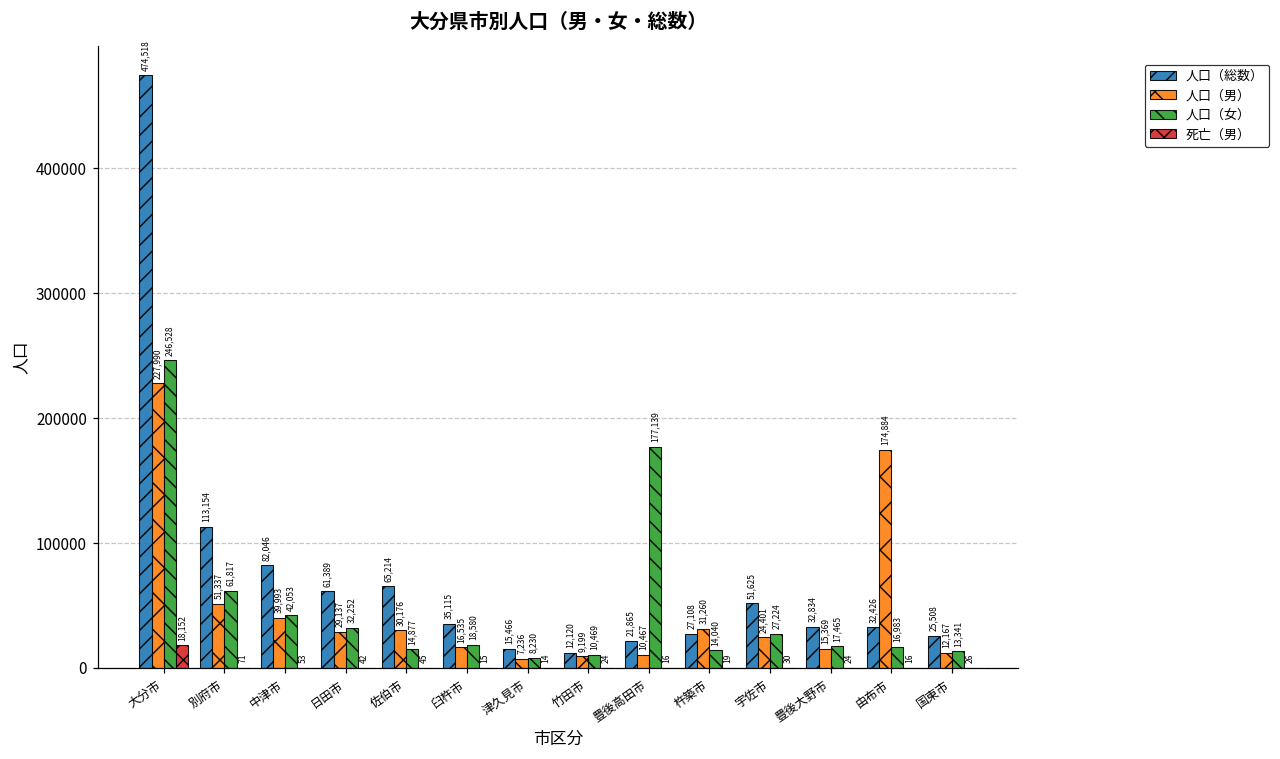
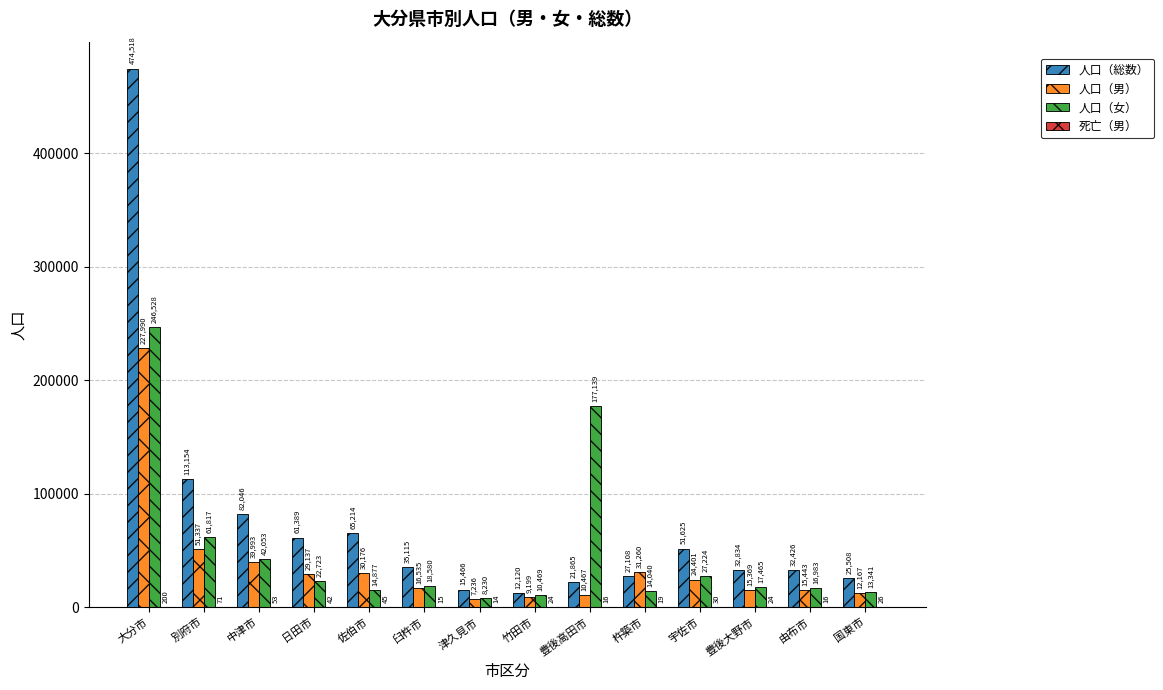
死亡（男）, 大分市: 18,152 -> 200
人口（女）, 日田市: 32,252 -> 22,723
人口（男）, 由布市: 174,884 -> 15,443
